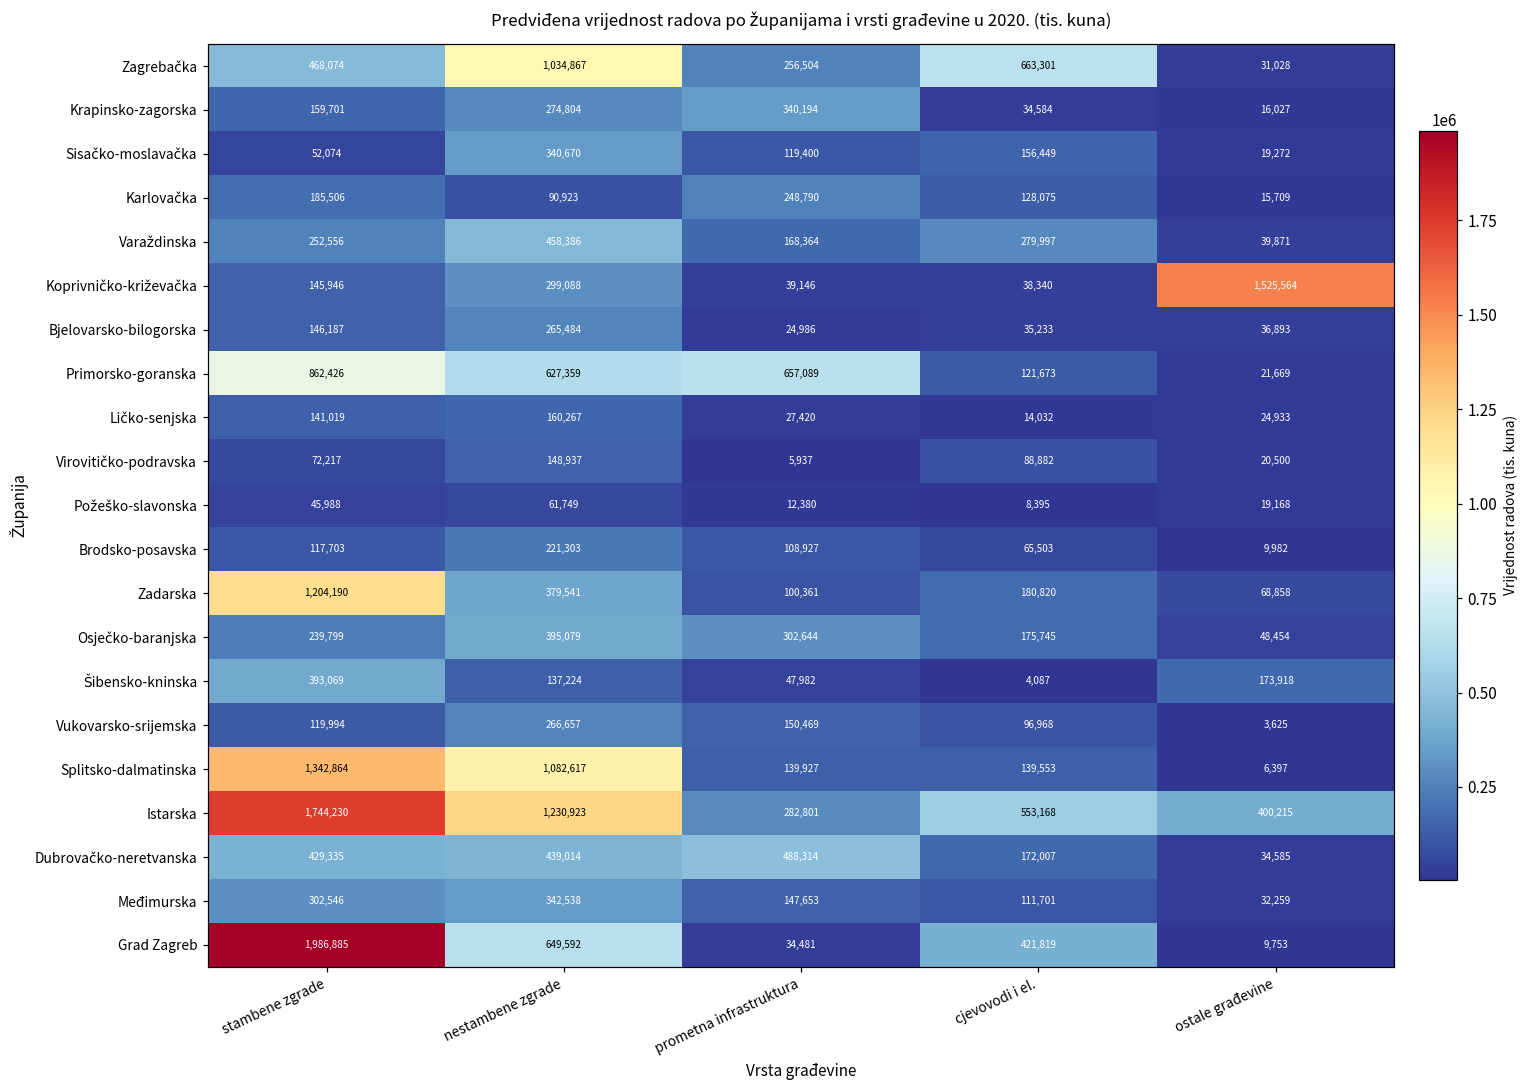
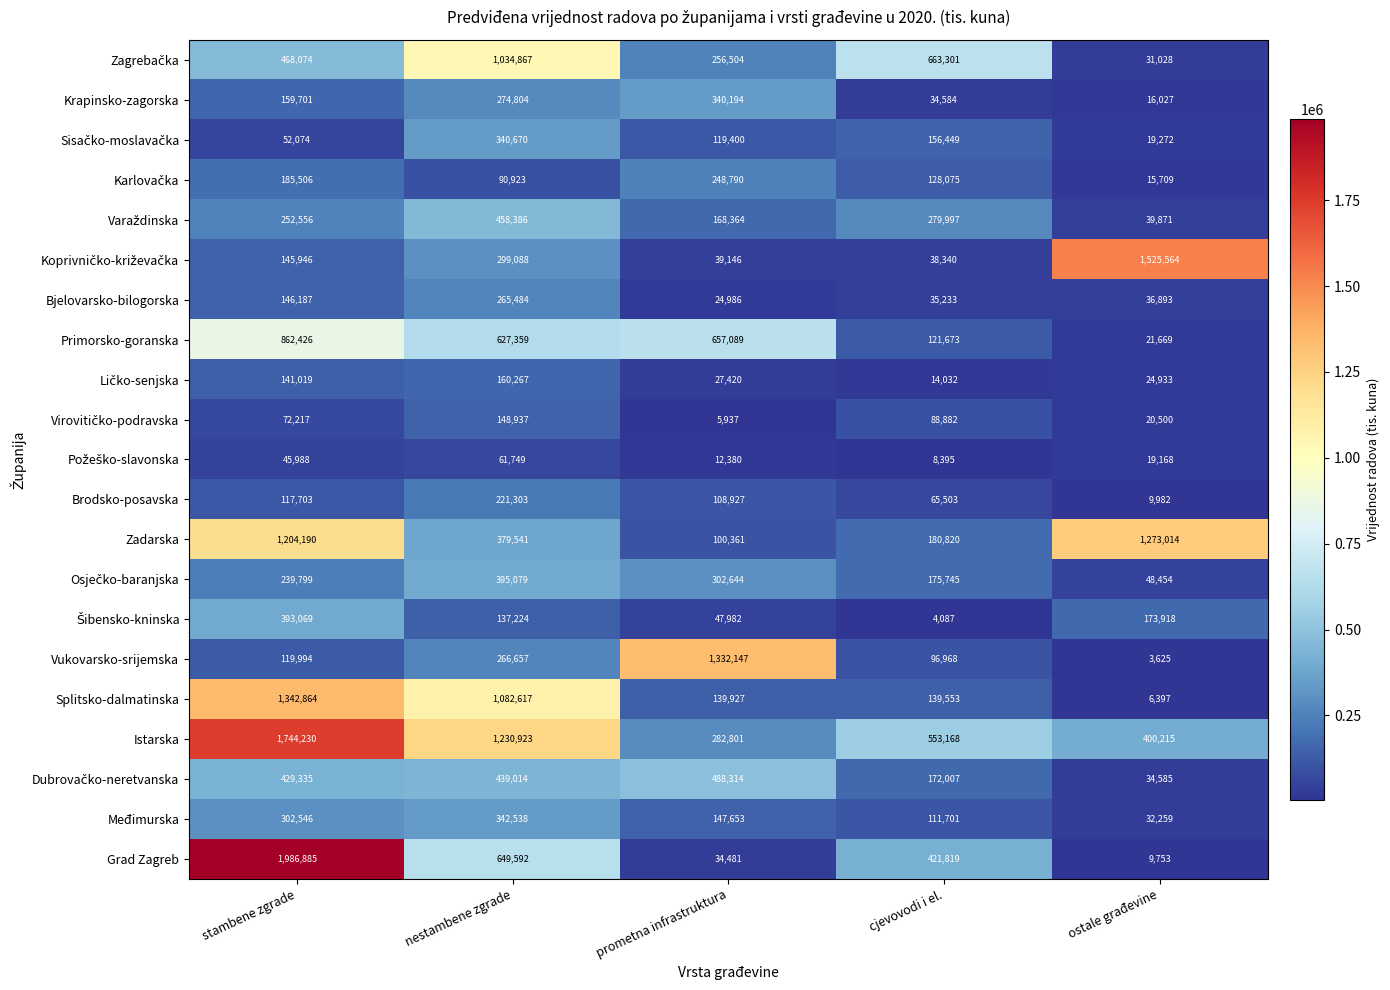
Zadarska, ostale građevine: 68,858 -> 1,273,014
Vukovarsko-srijemska, prometna infrastruktura: 150,469 -> 1,332,147
